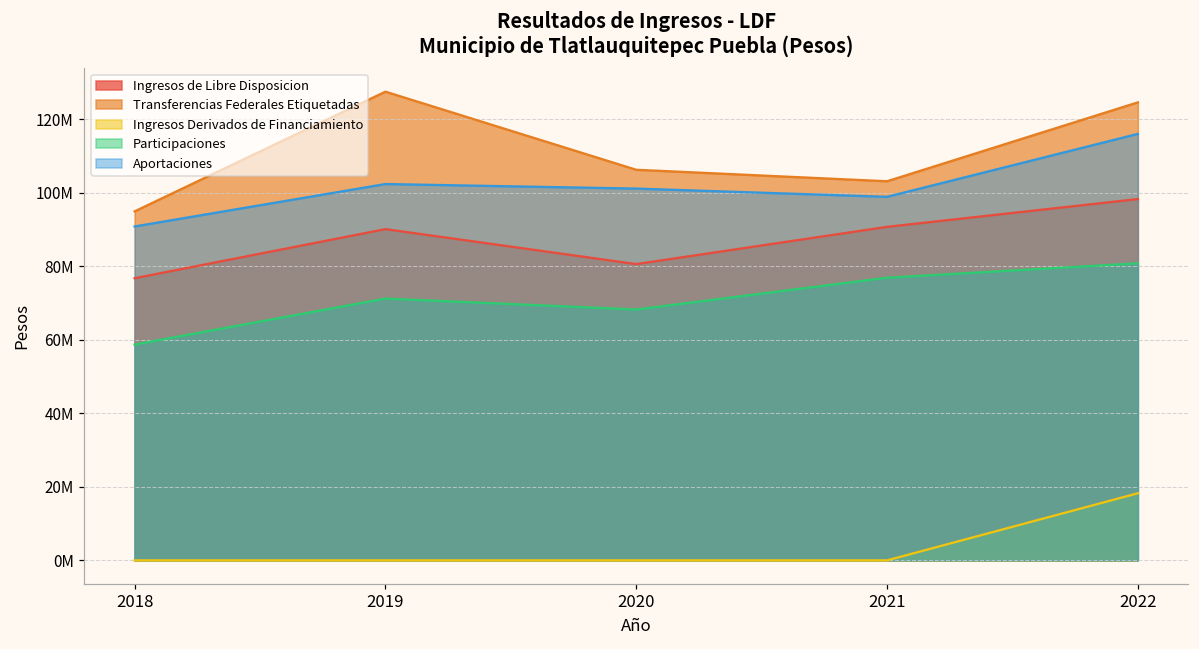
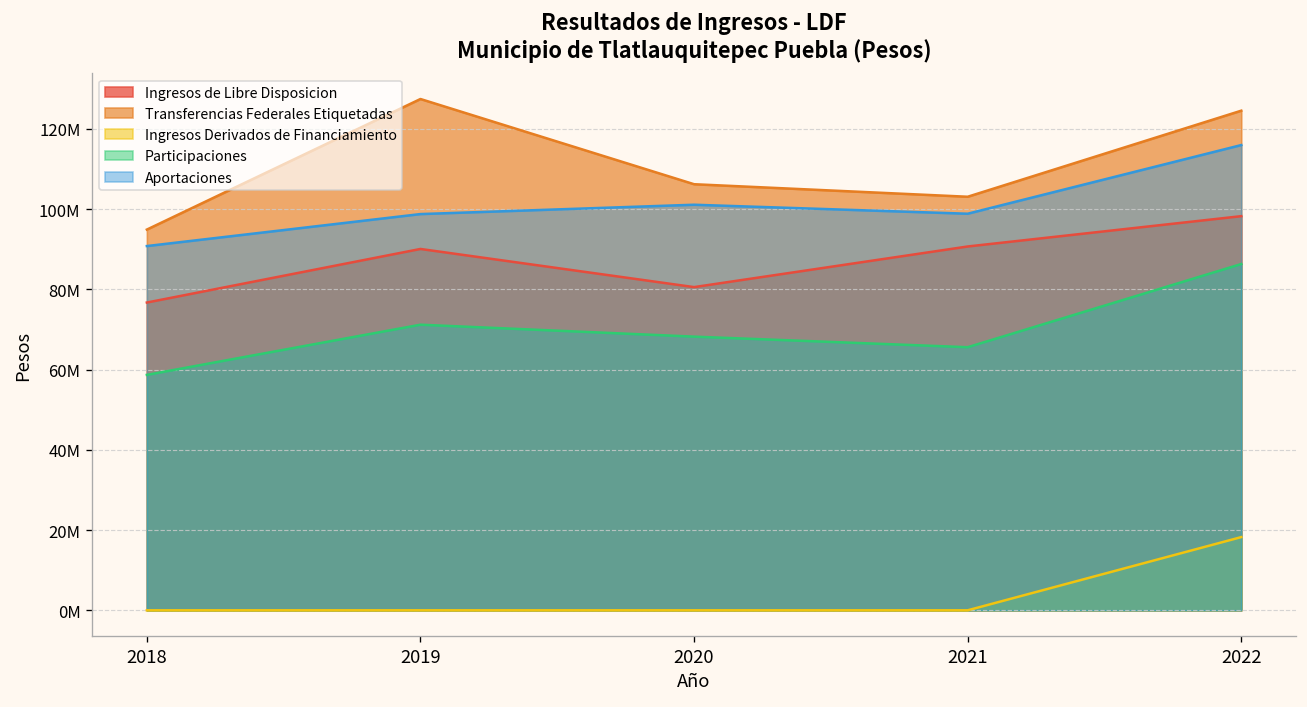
Aportaciones, 2019: 102000000 -> 99000000
Participaciones, 2021: 77000000 -> 66000000
Participaciones, 2022: 81000000 -> 86000000
